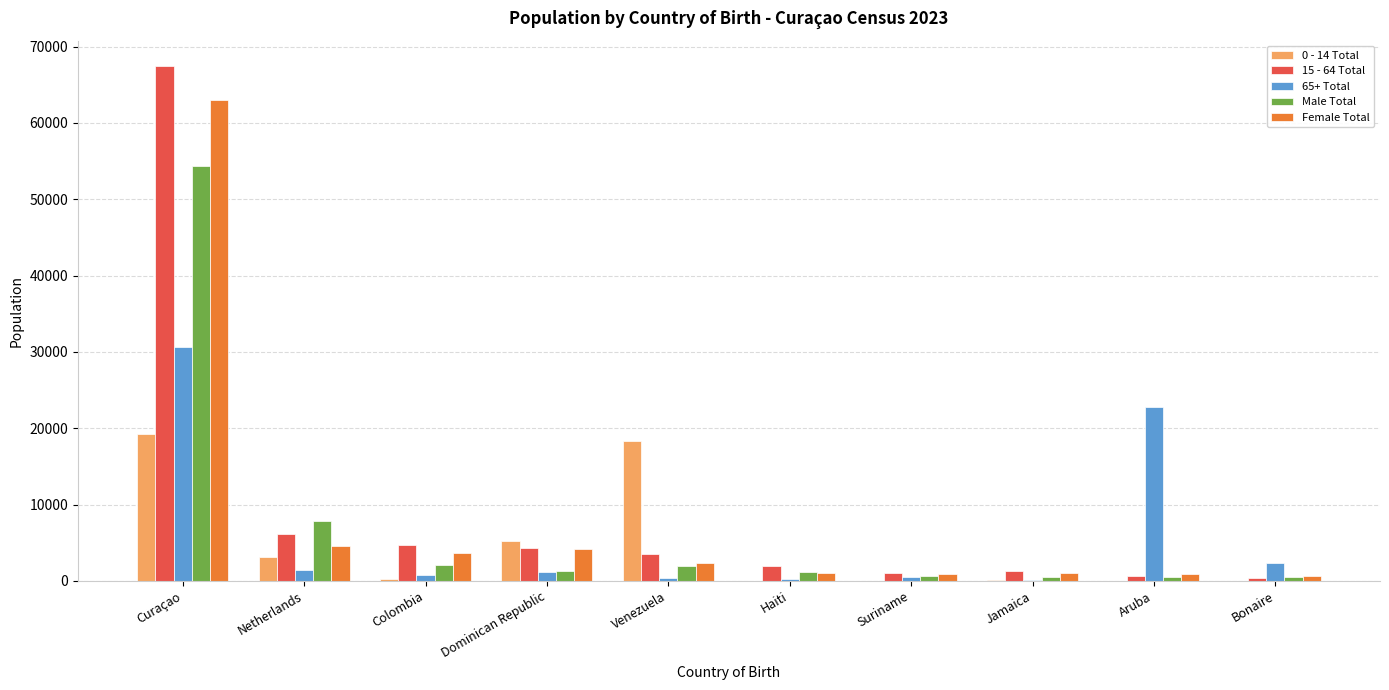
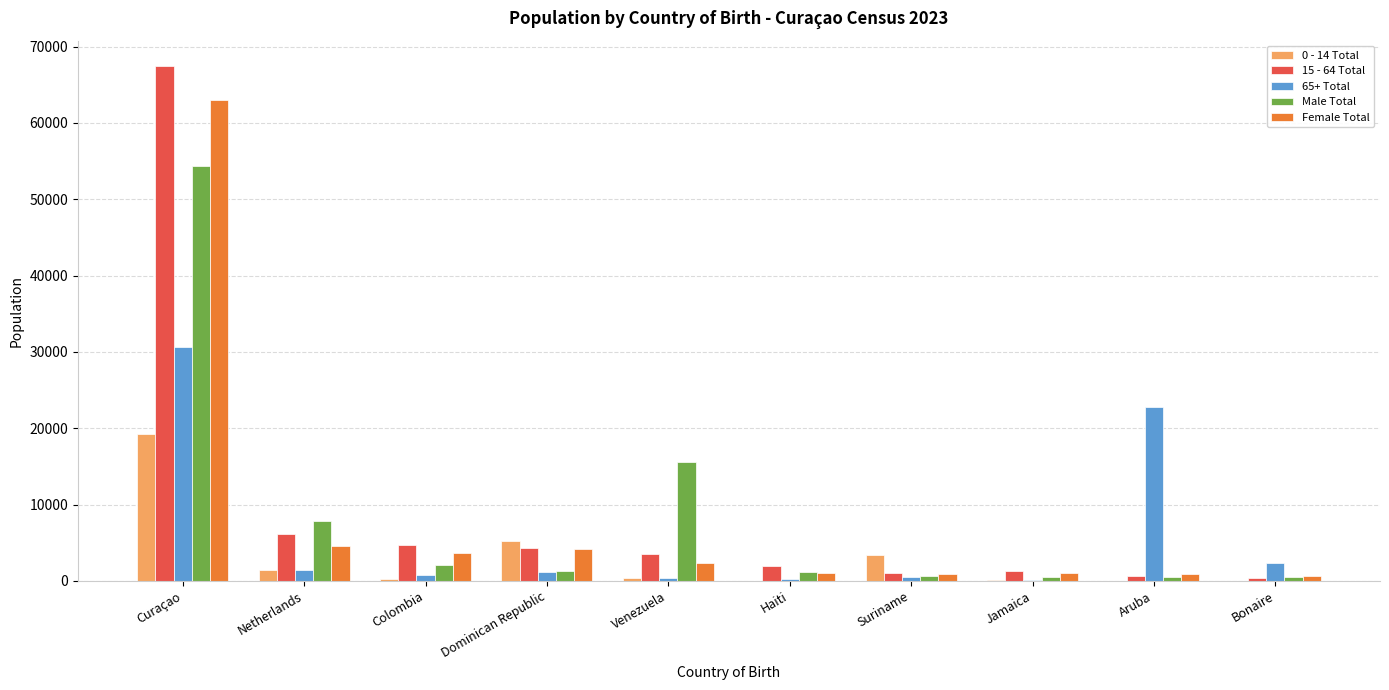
0 - 14 Total, Netherlands: 3000 -> 1000
0 - 14 Total, Venezuela: 18000 -> 0
Male Total, Venezuela: 2000 -> 16000
0 - 14 Total, Suriname: 0 -> 3000
